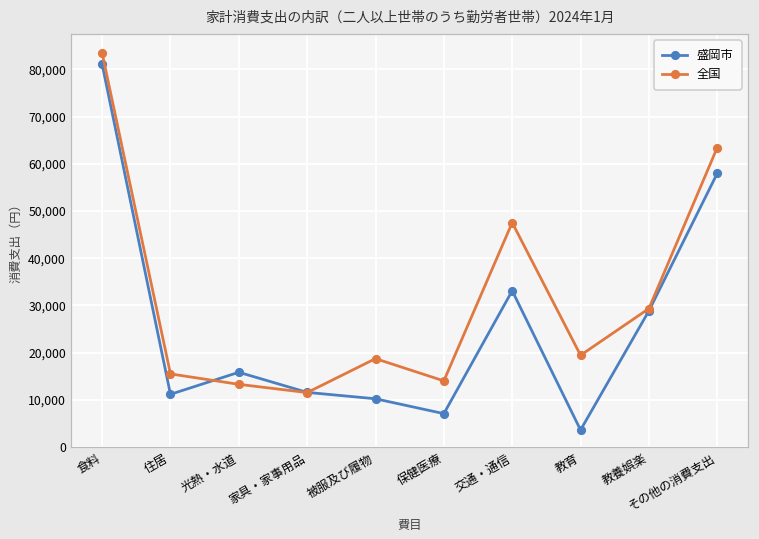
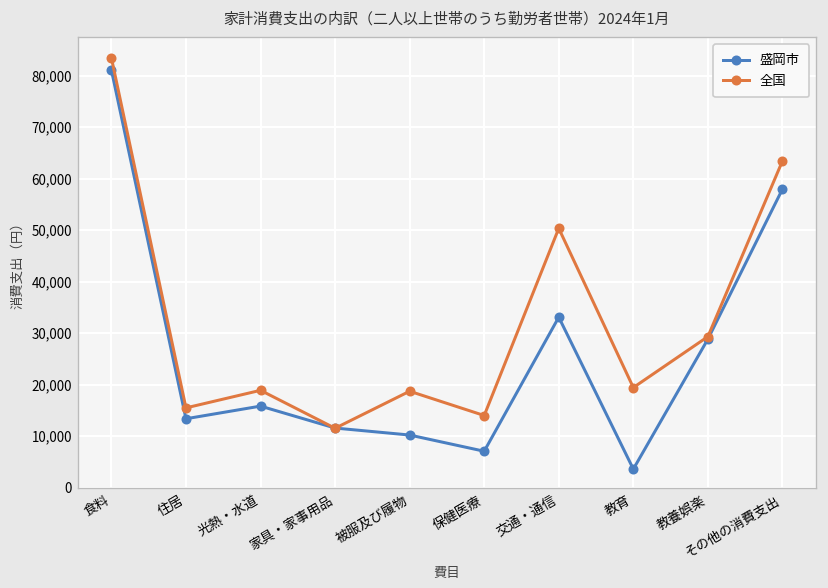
盛岡市, 住居: 11,000 -> 13,000
全国, 光熱・水道: 13,000 -> 19,000
全国, 交通・通信: 48,000 -> 50,000
